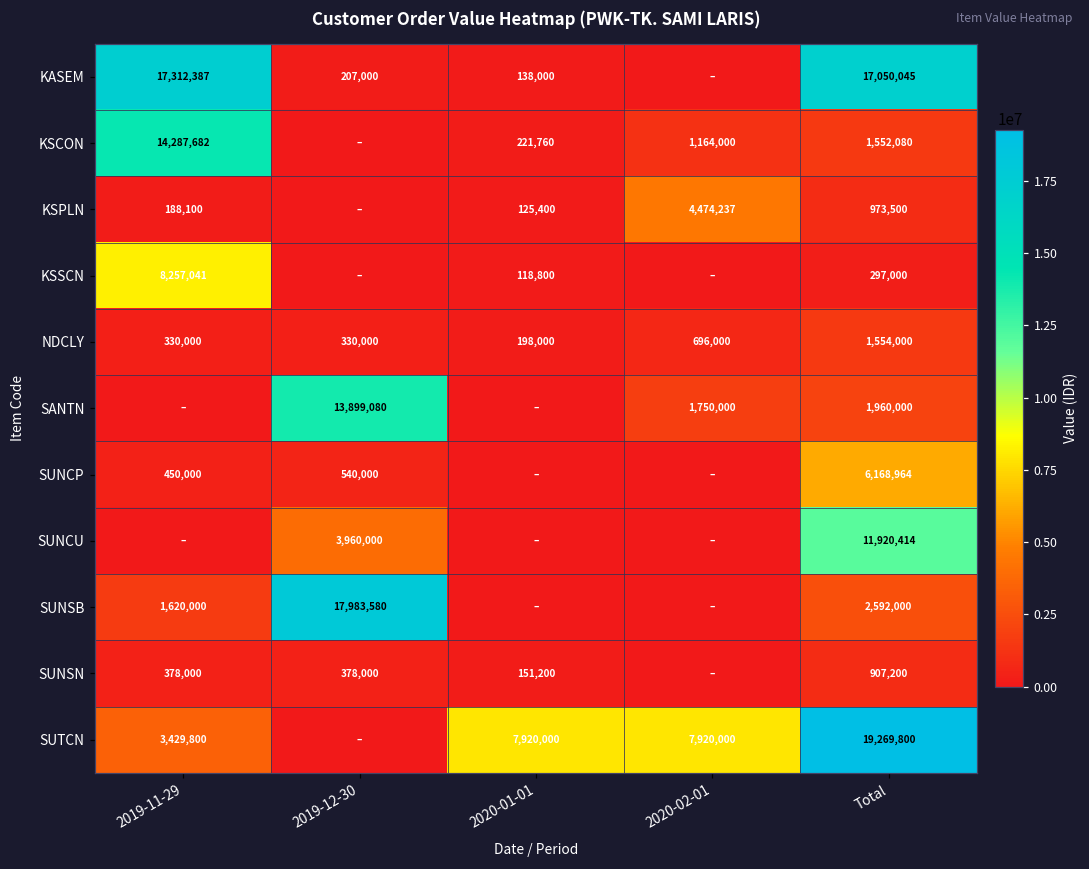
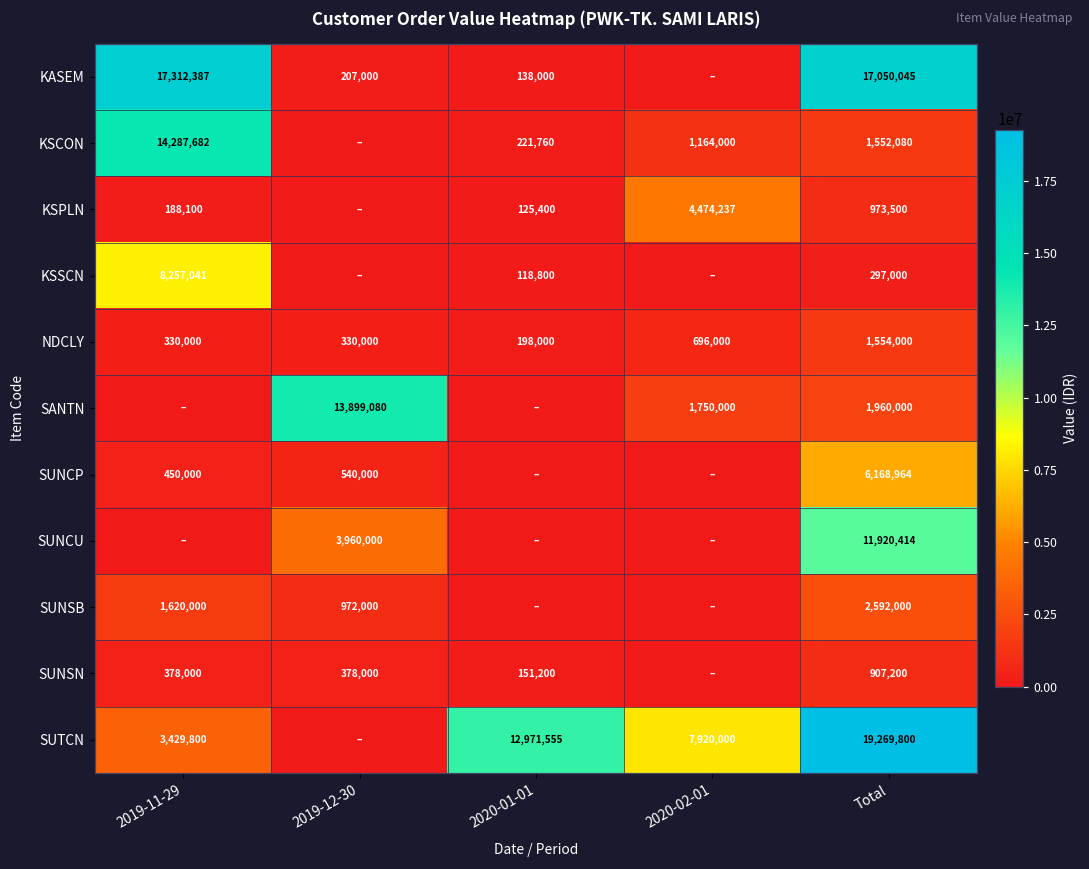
SUNSB, 2019-12-30: 17,983,580 -> 972,000
SUTCN, 2020-01-01: 7,920,000 -> 12,971,555
